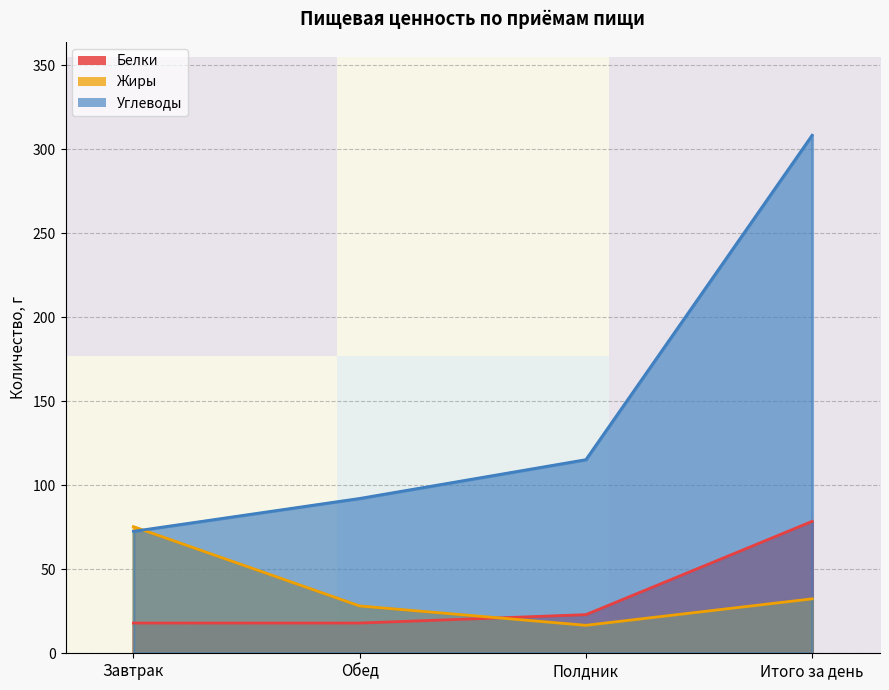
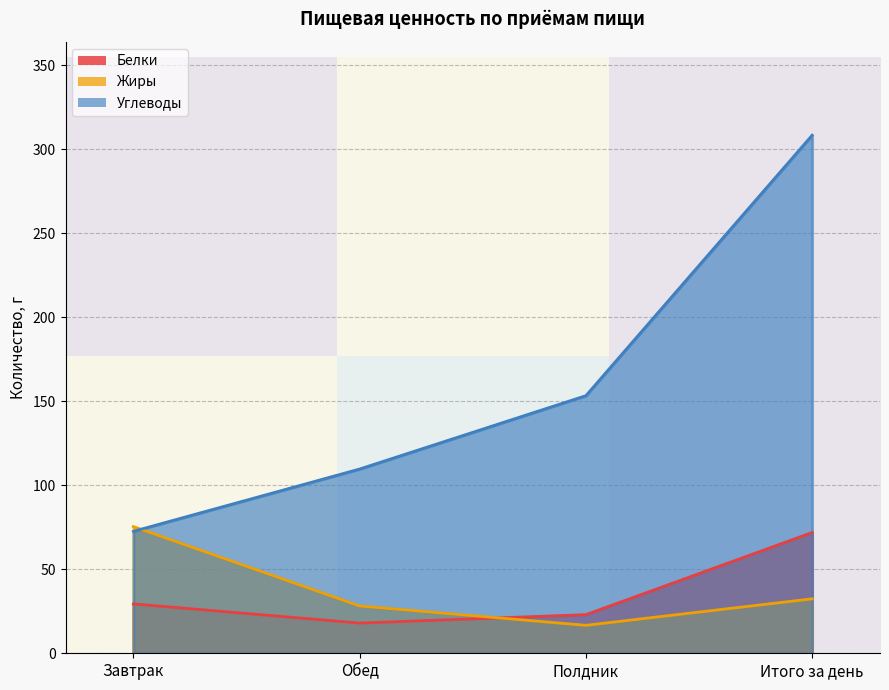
Белки, Завтрак: 18 -> 29
Углеводы, Обед: 92 -> 110
Углеводы, Полдник: 115 -> 153
Белки, Итого за день: 79 -> 72
